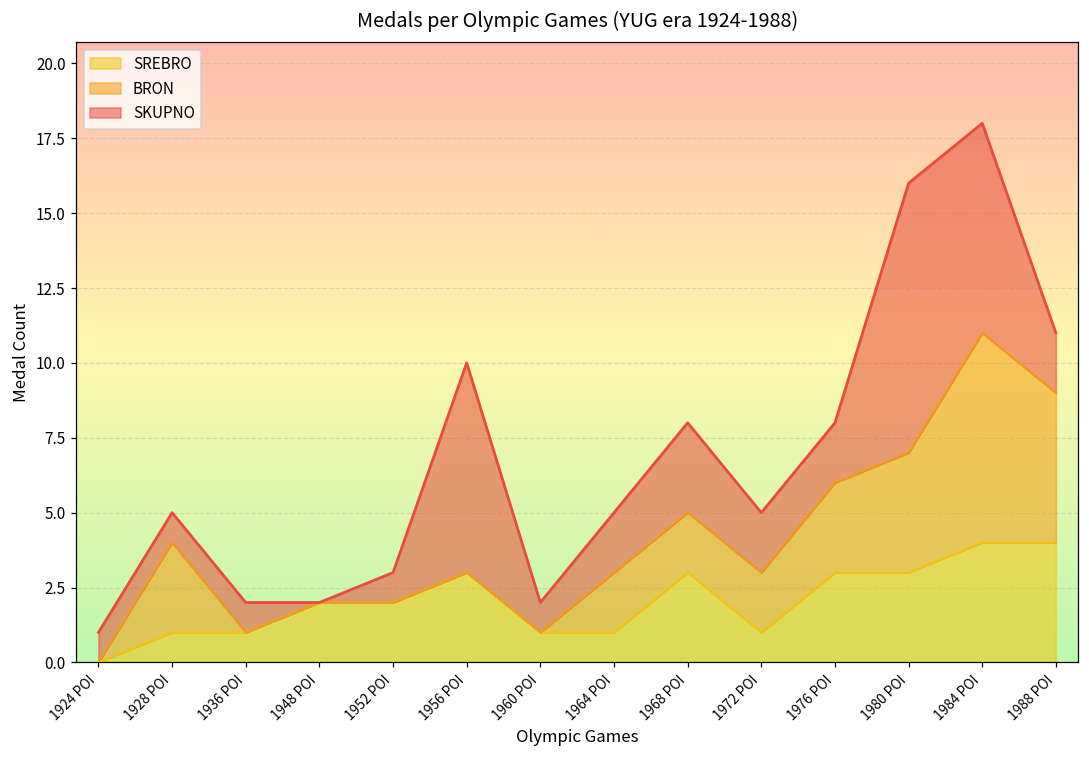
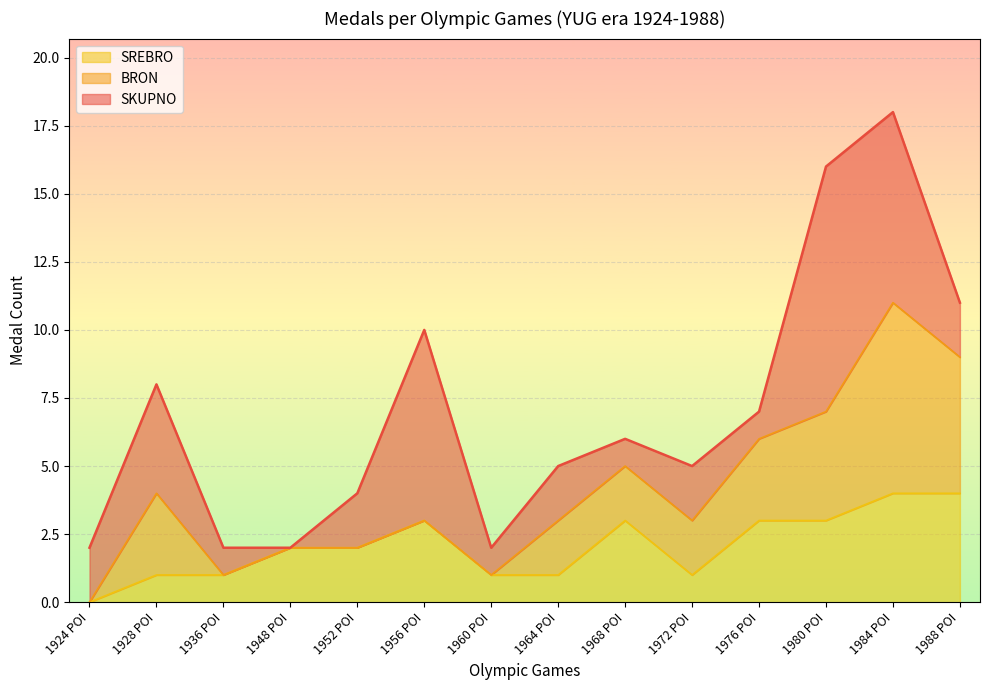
SKUPNO, 1924 POI: 1 -> 2
SKUPNO, 1928 POI: 5 -> 8
SKUPNO, 1952 POI: 3 -> 4
SKUPNO, 1968 POI: 8 -> 6
SKUPNO, 1976 POI: 8 -> 7
